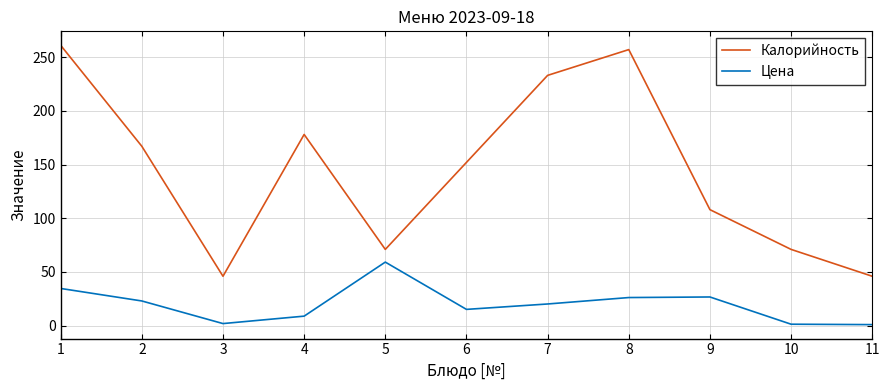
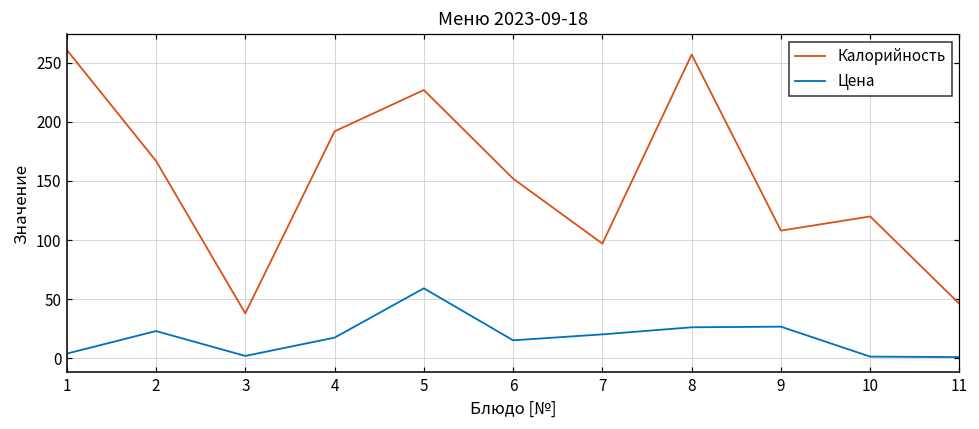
Цена, 1: 35 -> 4
Калорийность, 3: 46 -> 38
Калорийность, 4: 178 -> 192
Цена, 4: 9 -> 17
Калорийность, 5: 71 -> 227
Калорийность, 7: 233 -> 97
Калорийность, 10: 71 -> 120
